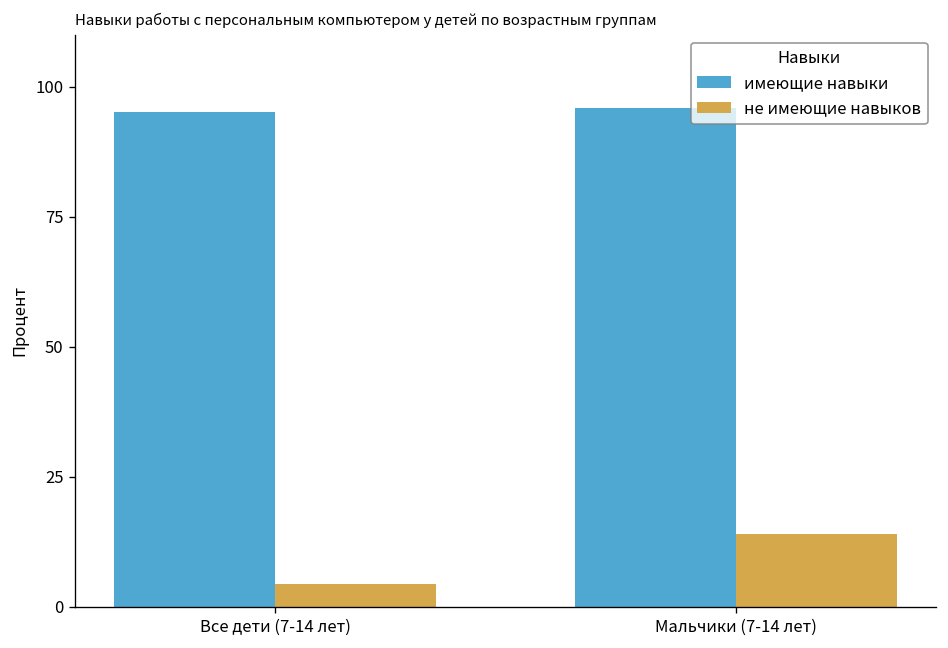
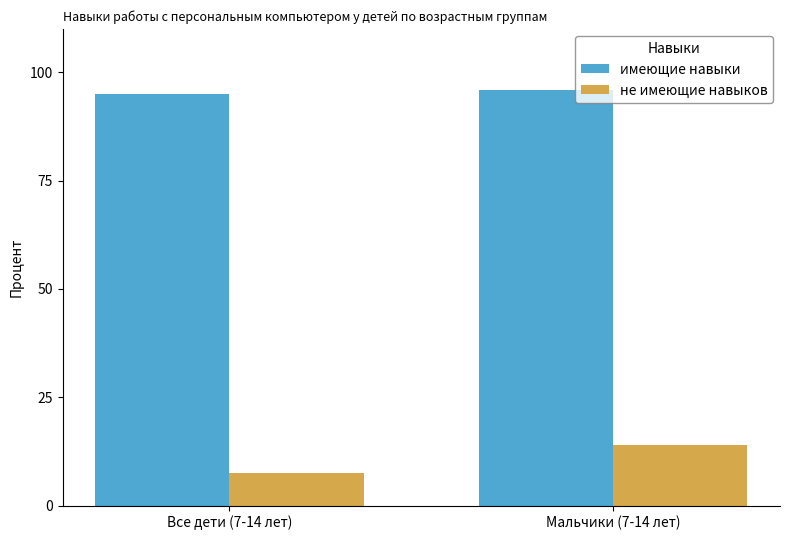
не имеющие навыков, Все дети (7-14 лет): 4 -> 8
